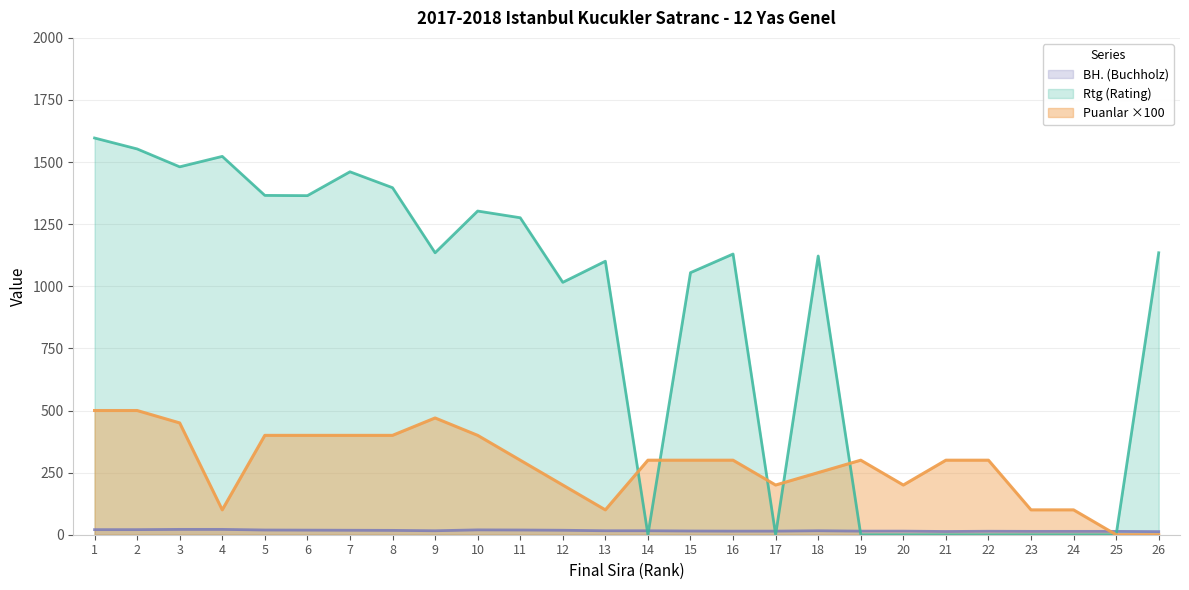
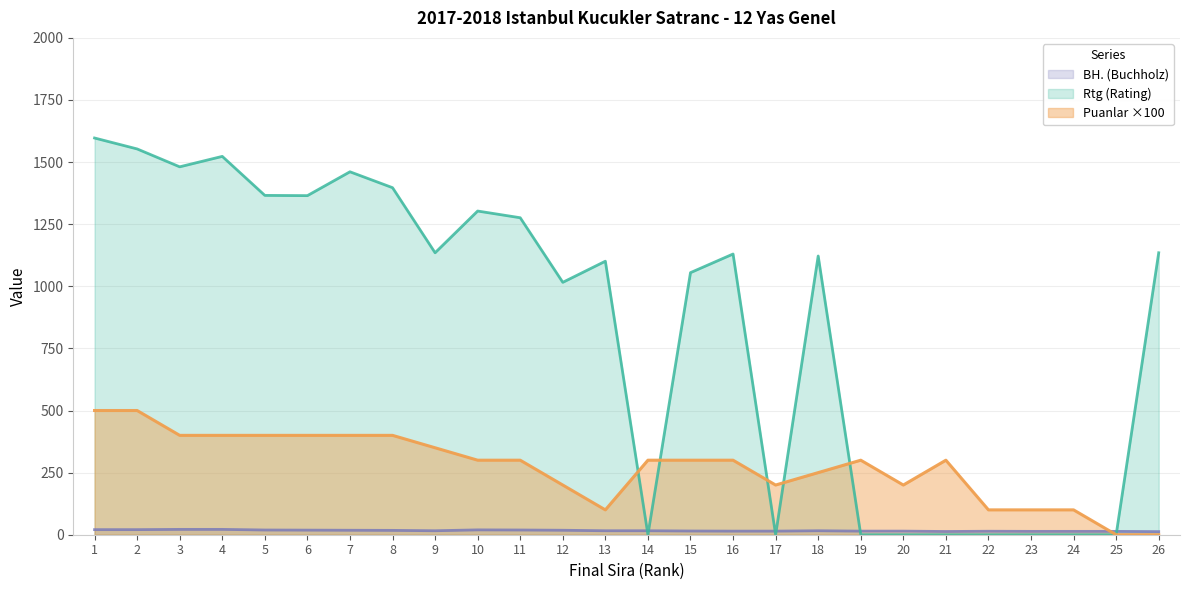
Puanlar ×100, 3: 450 -> 400
Puanlar ×100, 4: 100 -> 400
Puanlar ×100, 9: 470 -> 350
Puanlar ×100, 10: 400 -> 300
Puanlar ×100, 22: 300 -> 100
